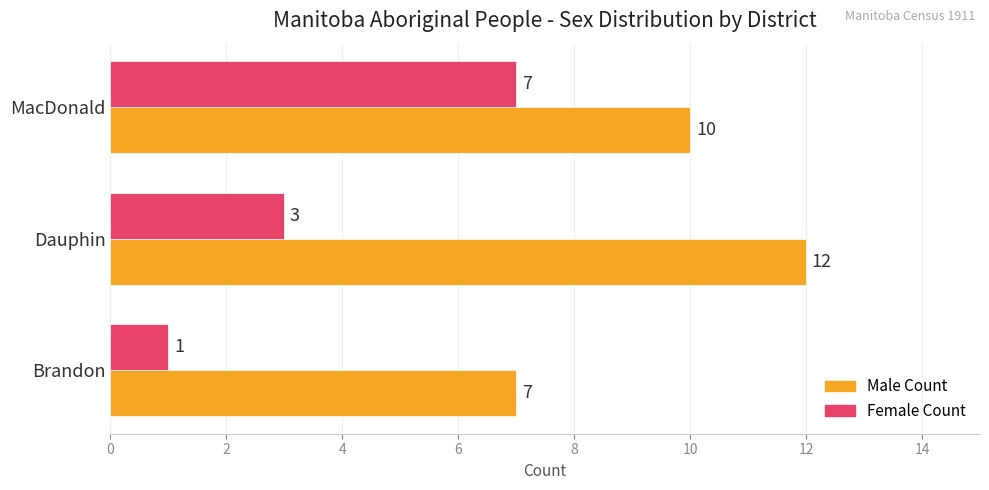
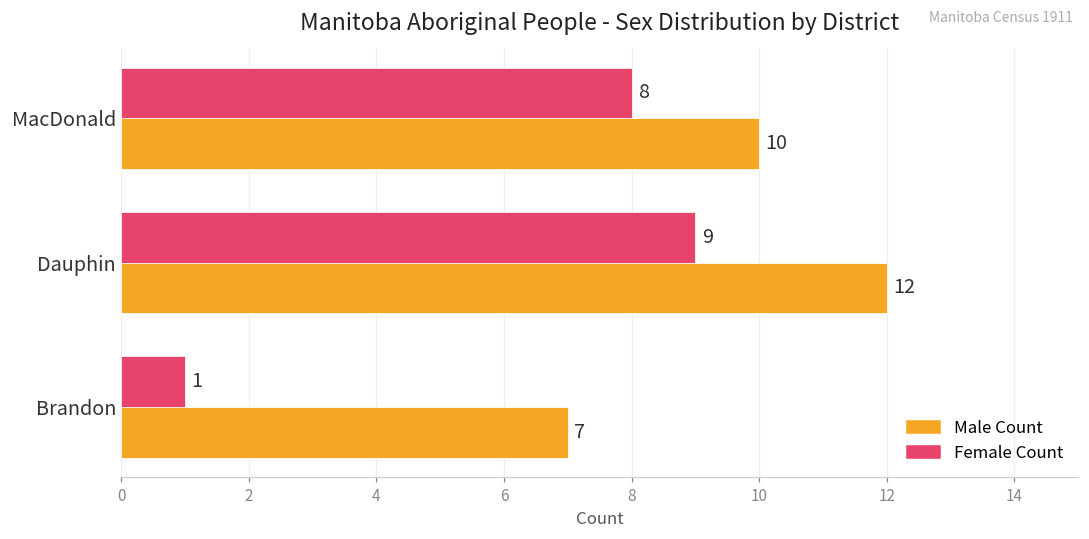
Female Count, MacDonald: 7 -> 8
Female Count, Dauphin: 3 -> 9
